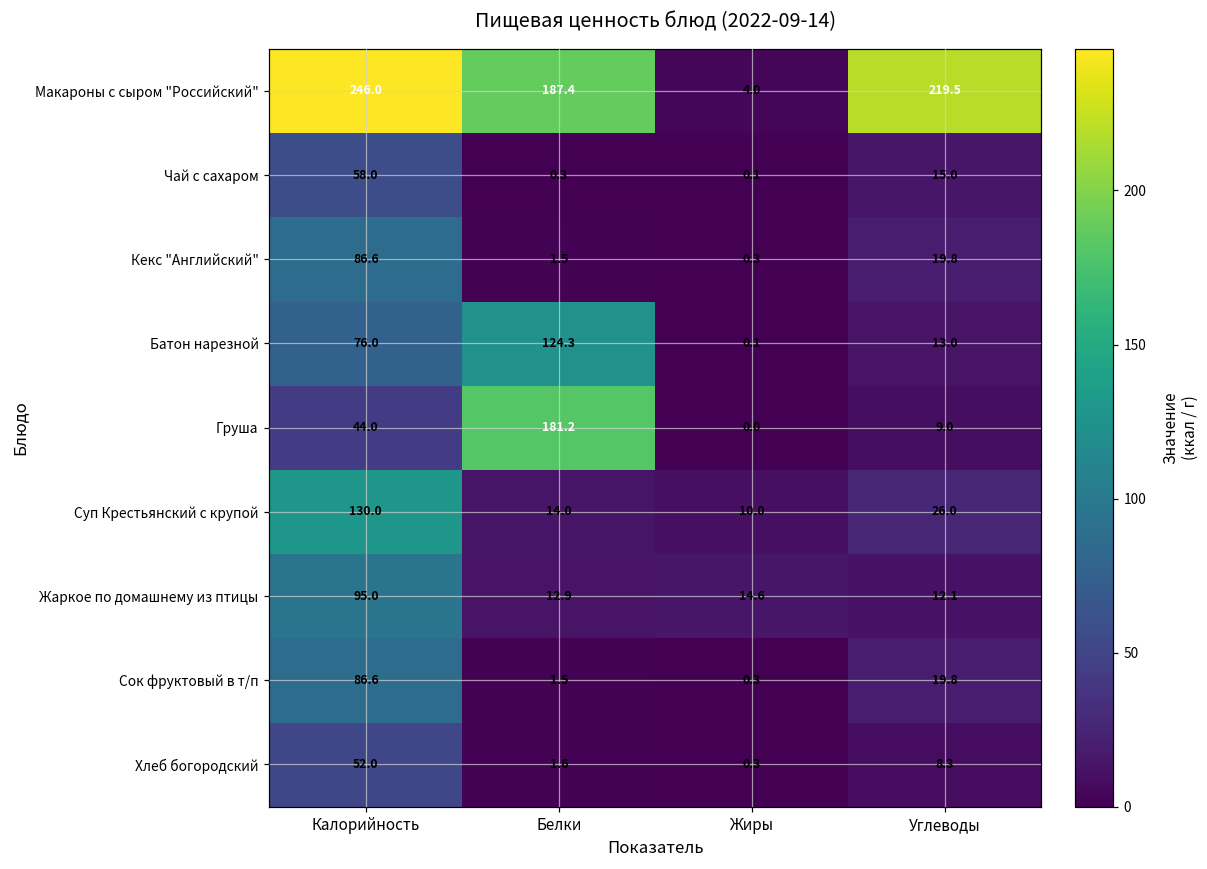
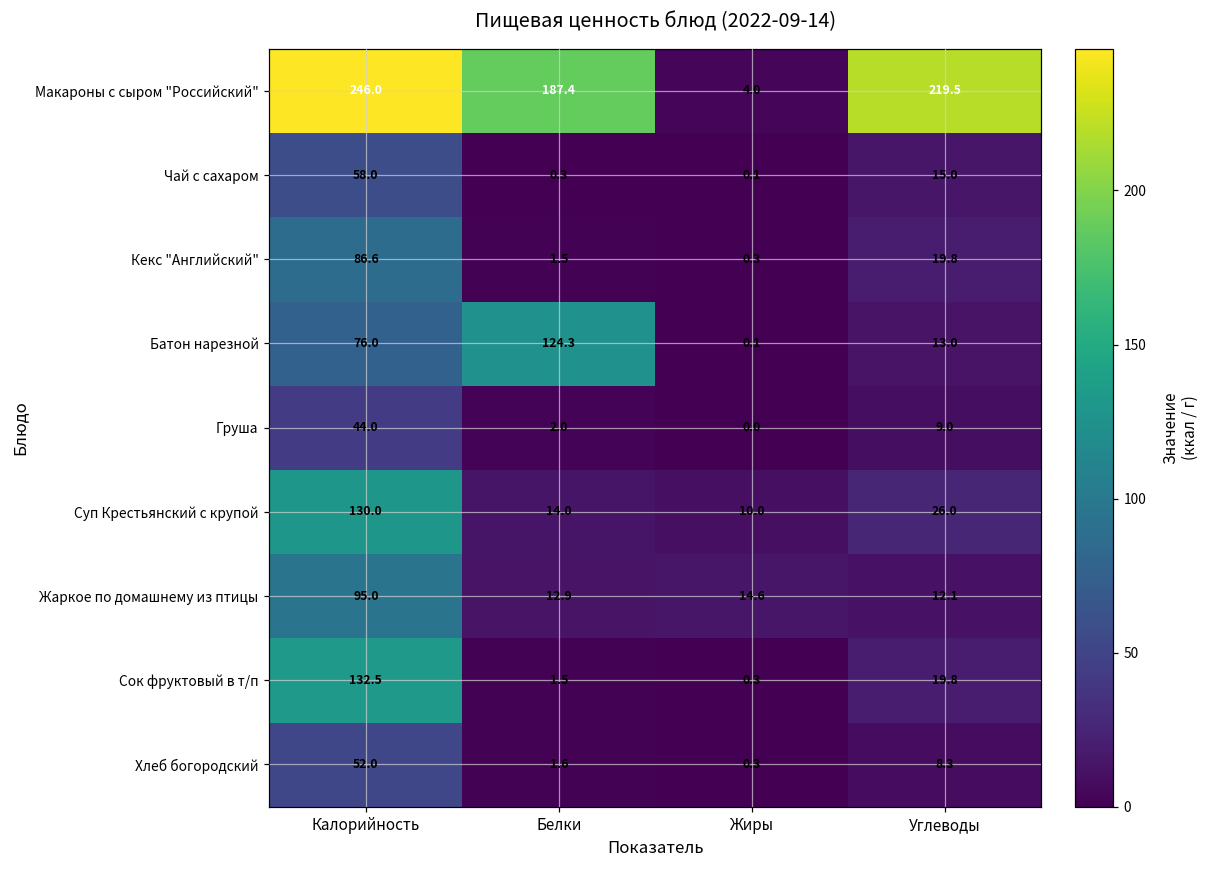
Груша, Белки: 181.2 -> 2.0
Сок фруктовый в т/п, Калорийность: 86.6 -> 132.5
